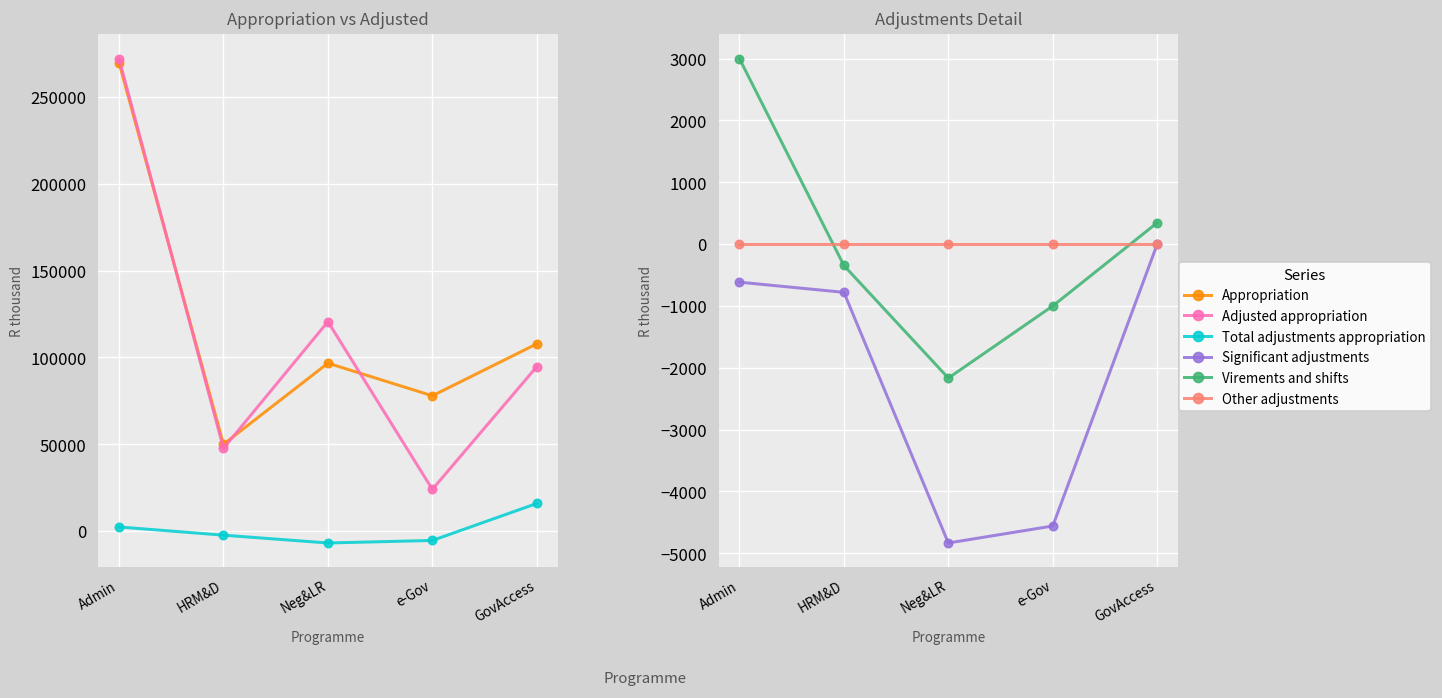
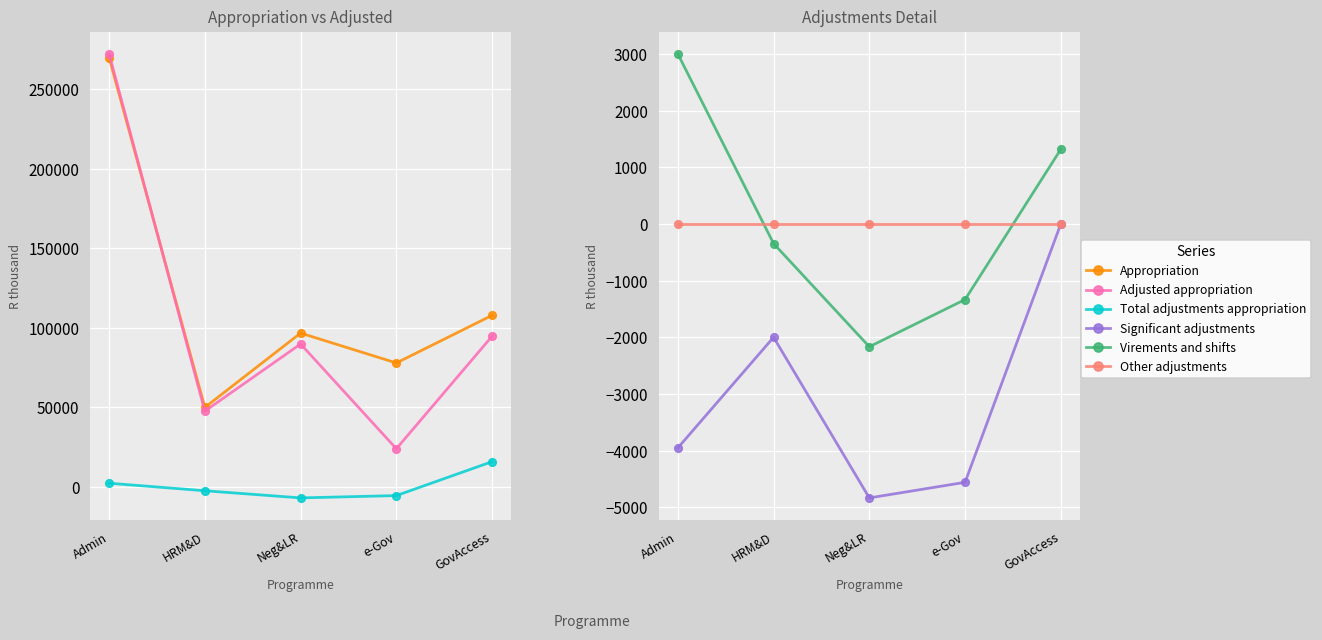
Appropriation vs Adjusted, Adjusted appropriation, Neg&LR: 121000 -> 90000
Adjustments Detail, Significant adjustments, Admin: -600 -> -4000
Adjustments Detail, Significant adjustments, HRM&D: -800 -> -2000
Adjustments Detail, Virements and shifts, e-Gov: -1000 -> -1300
Adjustments Detail, Virements and shifts, GovAccess: 300 -> 1300
